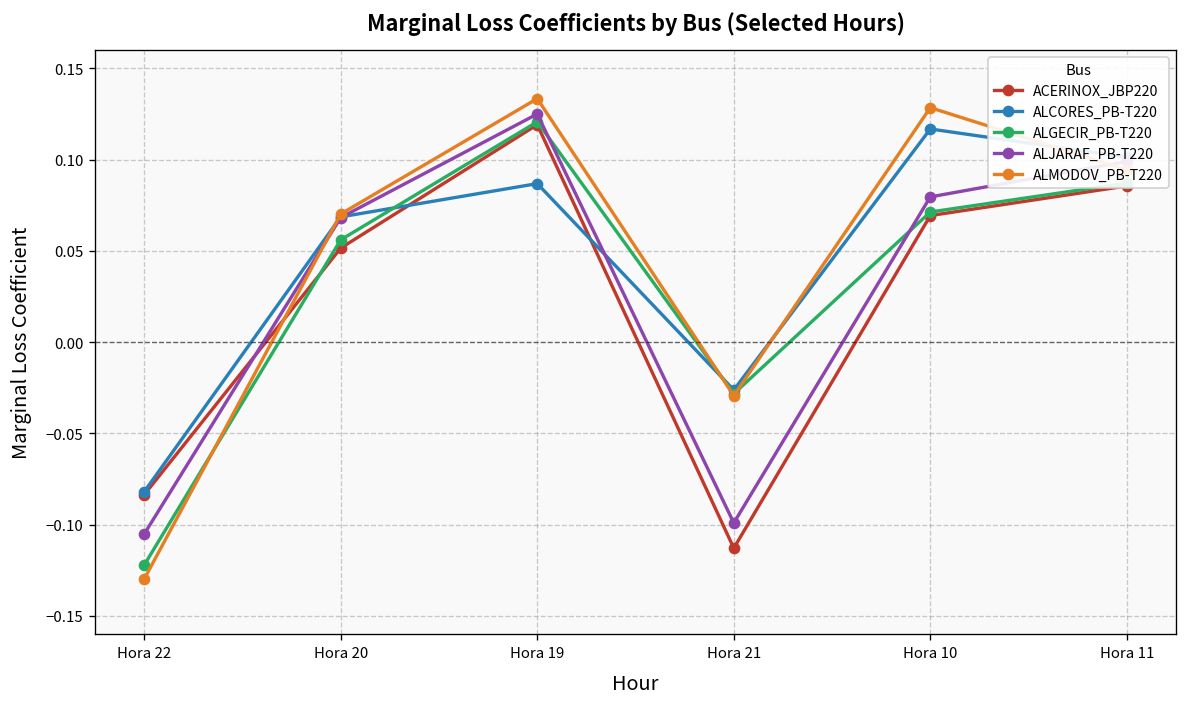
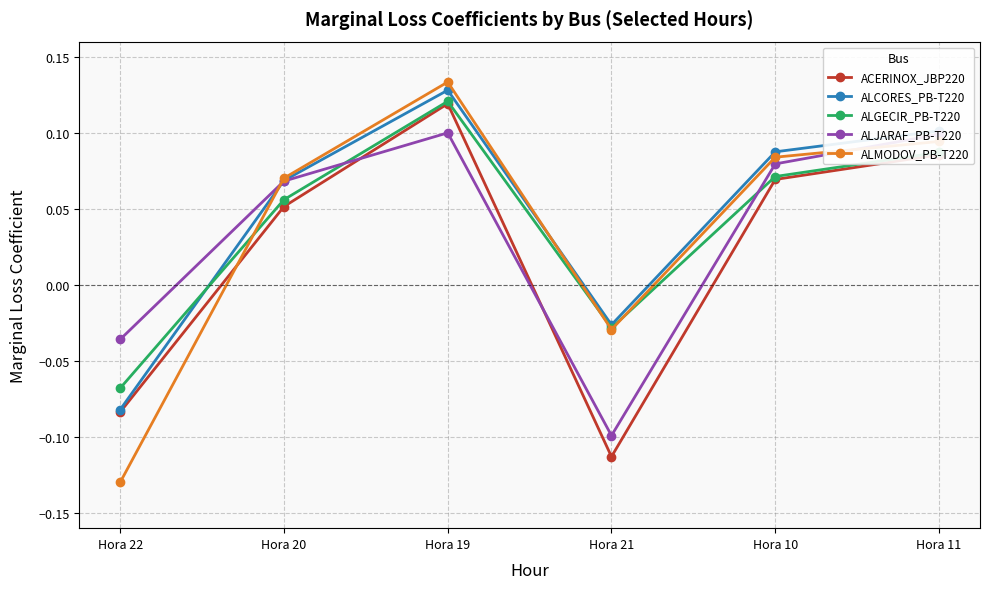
ALGECIR_PB-T220, Hora 22: -0.122 -> -0.068
ALJARAF_PB-T220, Hora 22: -0.105 -> -0.036
ALCORES_PB-T220, Hora 19: 0.087 -> 0.128
ALJARAF_PB-T220, Hora 19: 0.125 -> 0.100
ALCORES_PB-T220, Hora 10: 0.117 -> 0.088
ALMODOV_PB-T220, Hora 10: 0.128 -> 0.084
